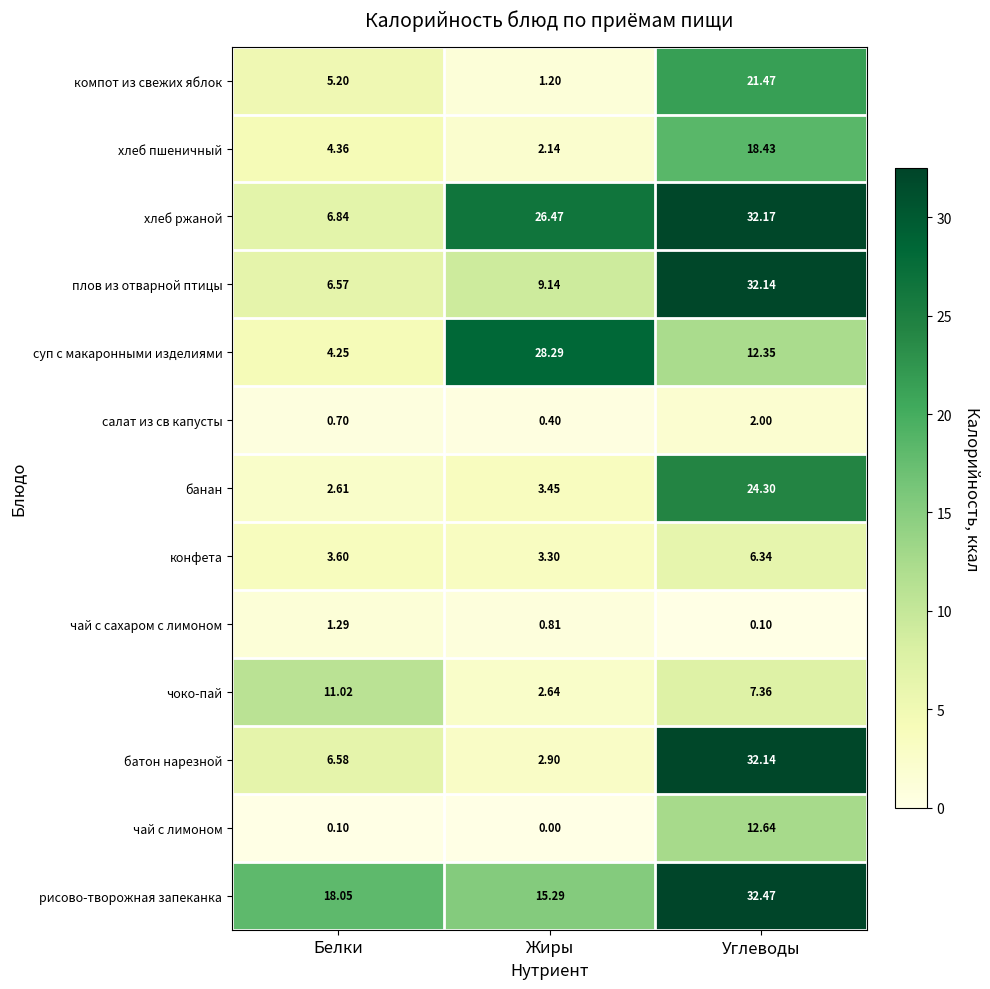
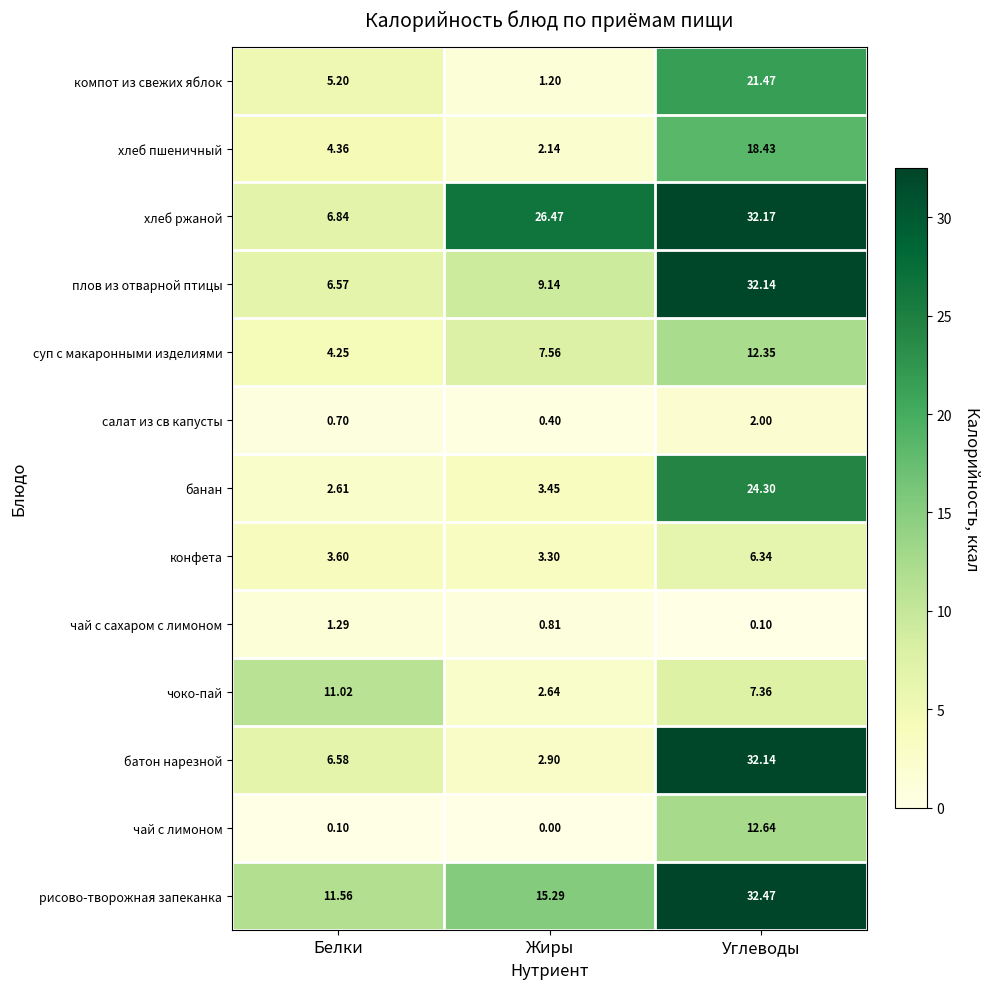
суп с макаронными изделиями, Жиры: 28.29 -> 7.56
рисово-творожная запеканка, Белки: 18.05 -> 11.56
